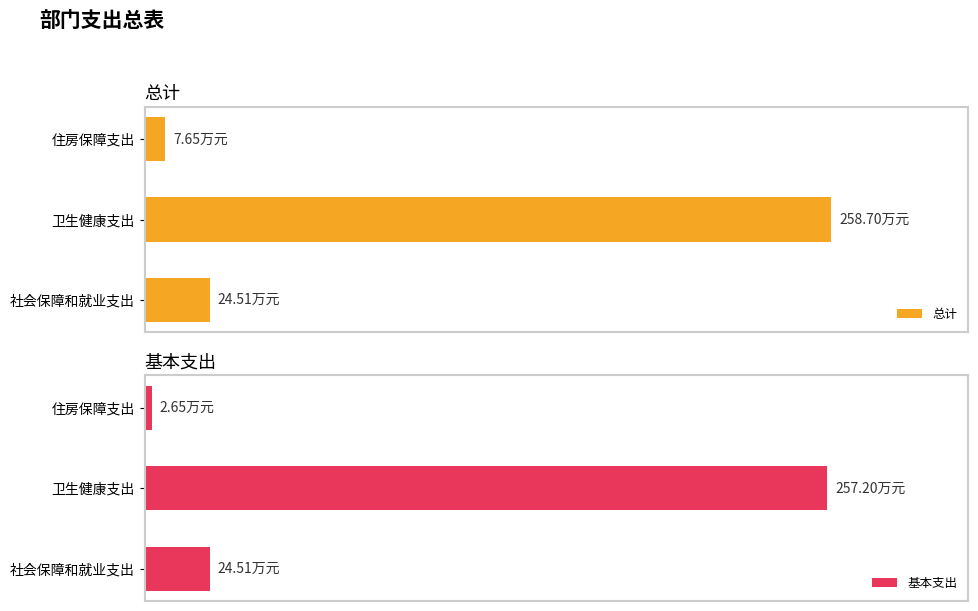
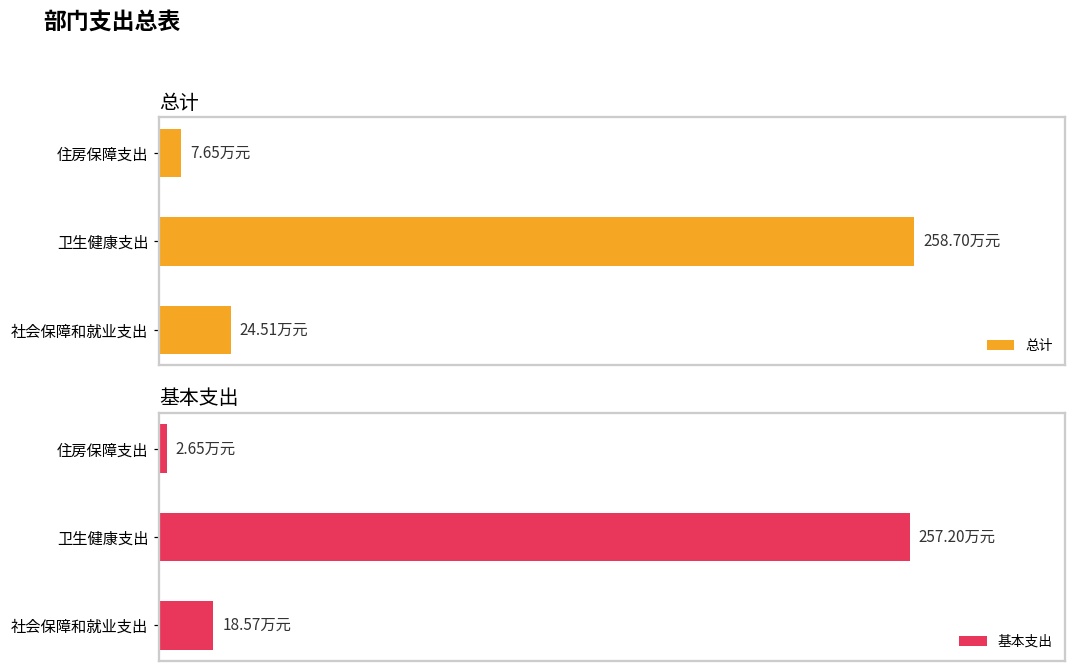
基本支出, 社会保障和就业支出: 24.51 -> 18.57
